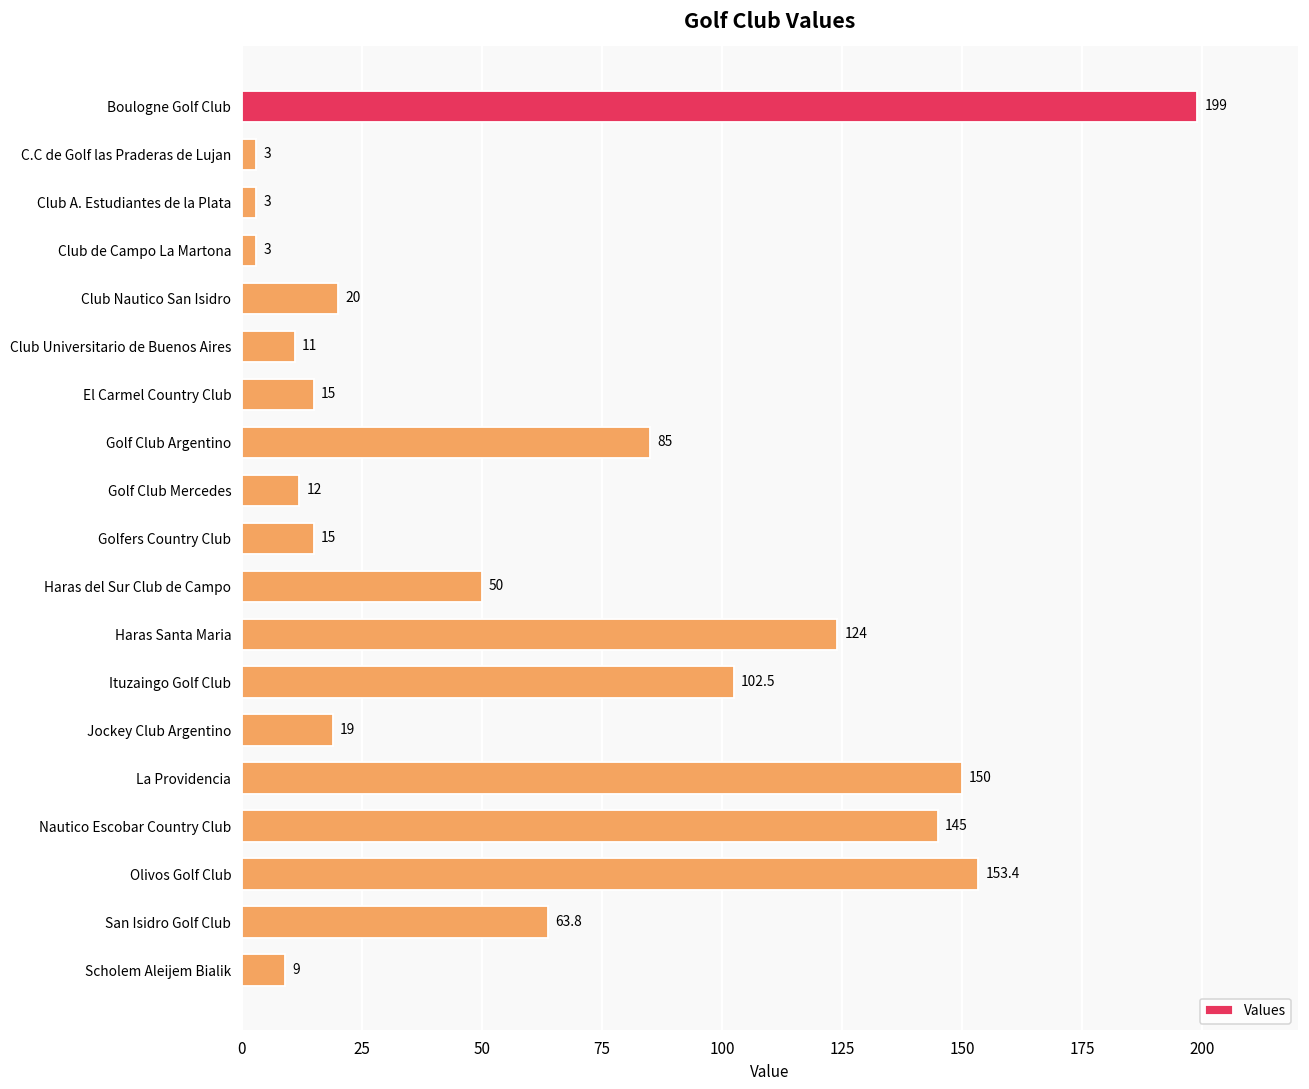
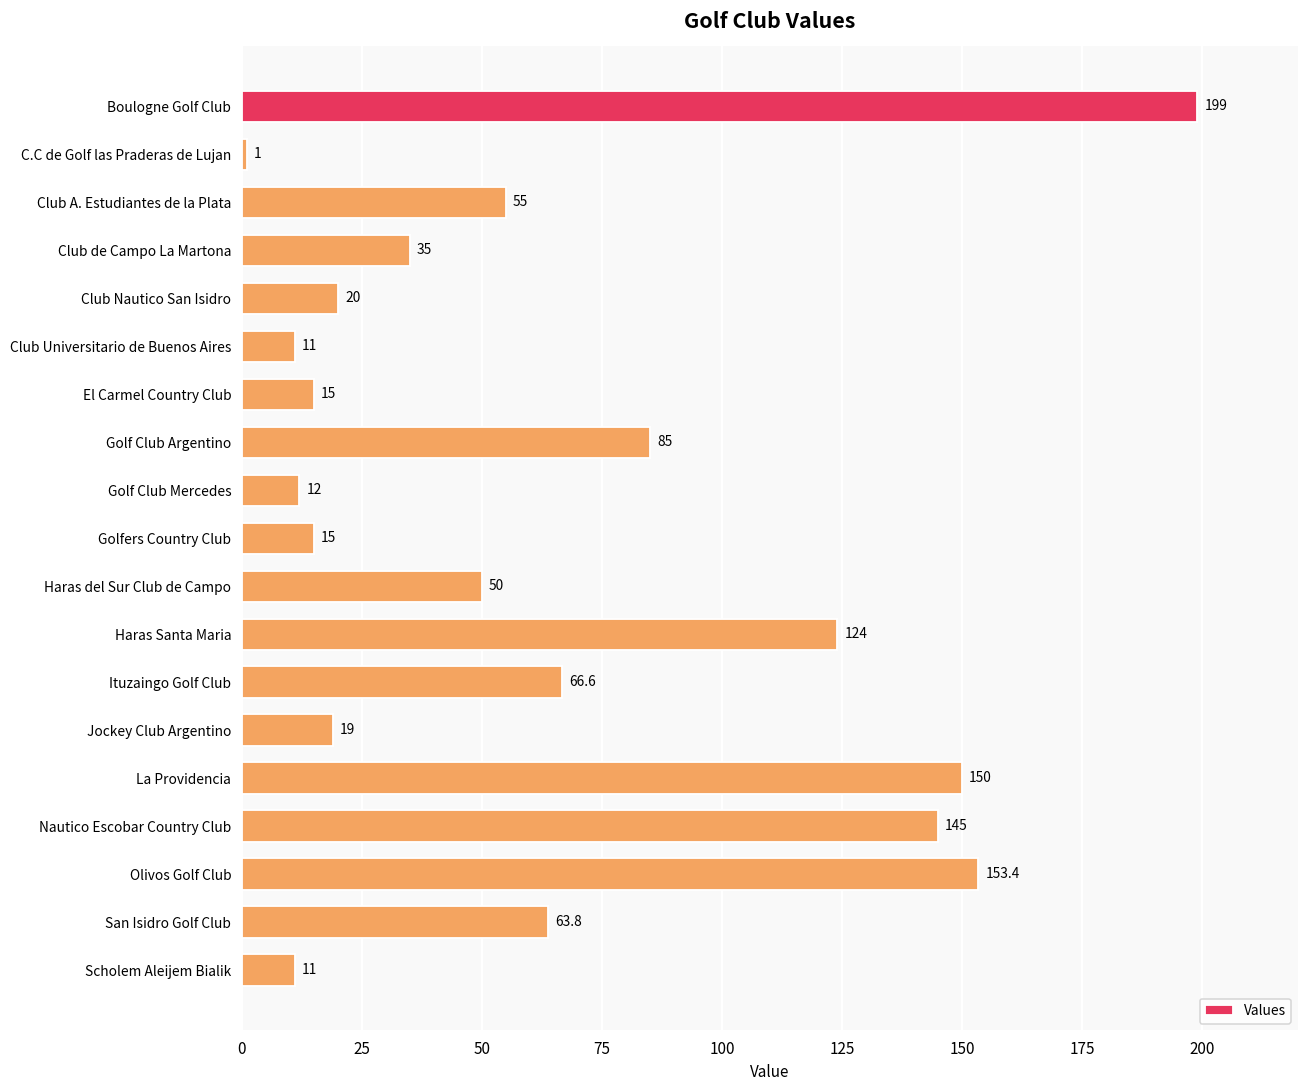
C.C de Golf las Praderas de Lujan: 3 -> 1
Club A. Estudiantes de la Plata: 3 -> 55
Club de Campo La Martona: 3 -> 35
Ituzaingo Golf Club: 102.5 -> 66.6
Scholem Aleijem Bialik: 9 -> 11
